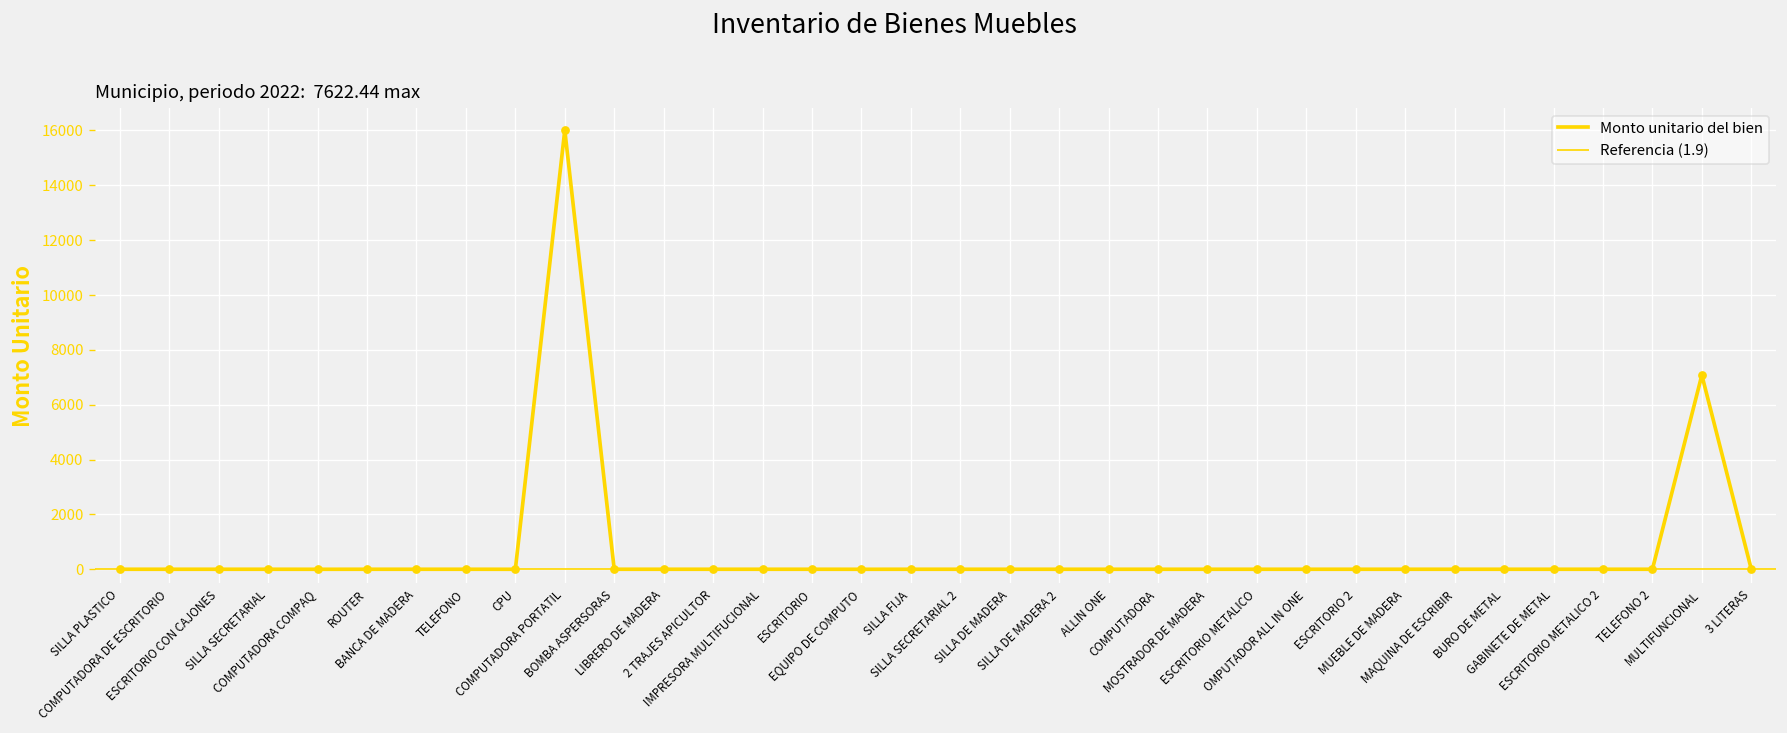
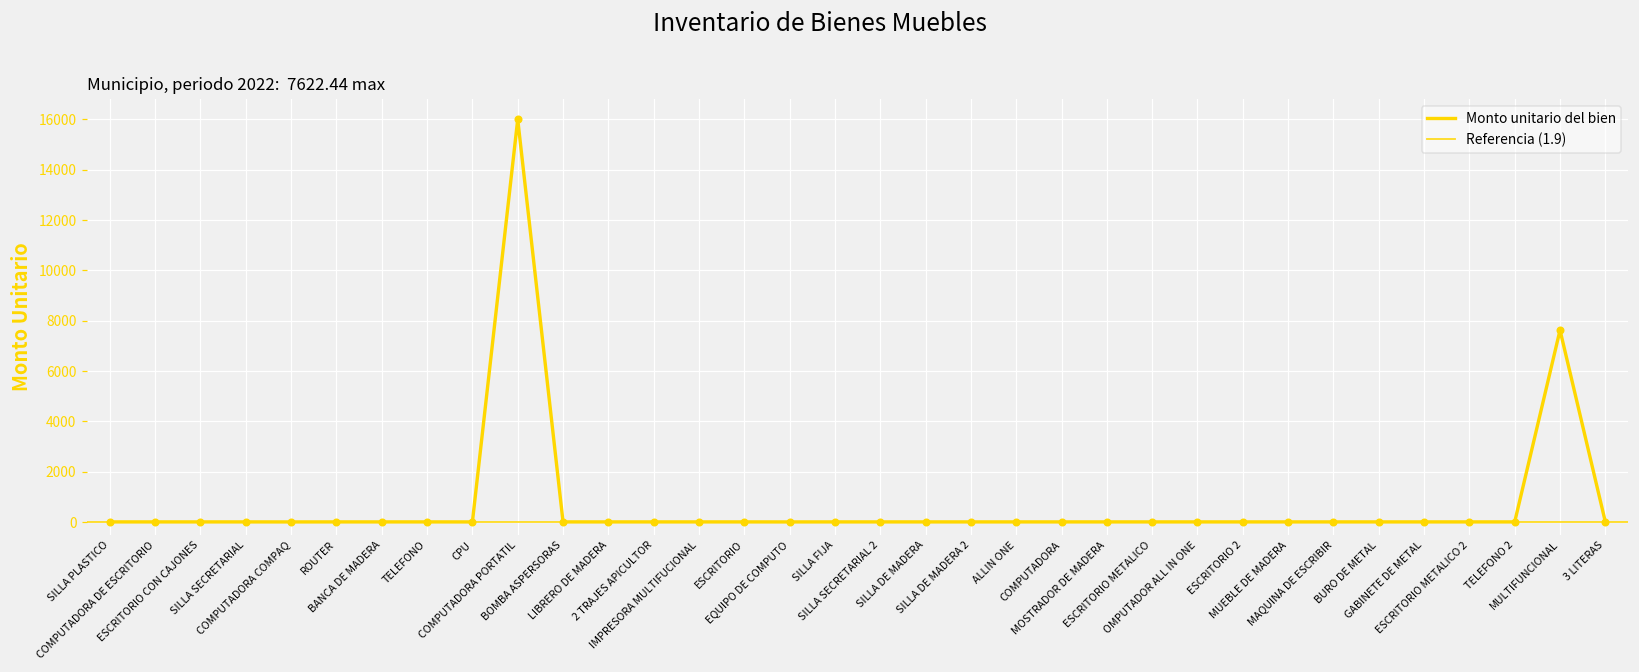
MULTIFUNCIONAL: 7100 -> 7600
